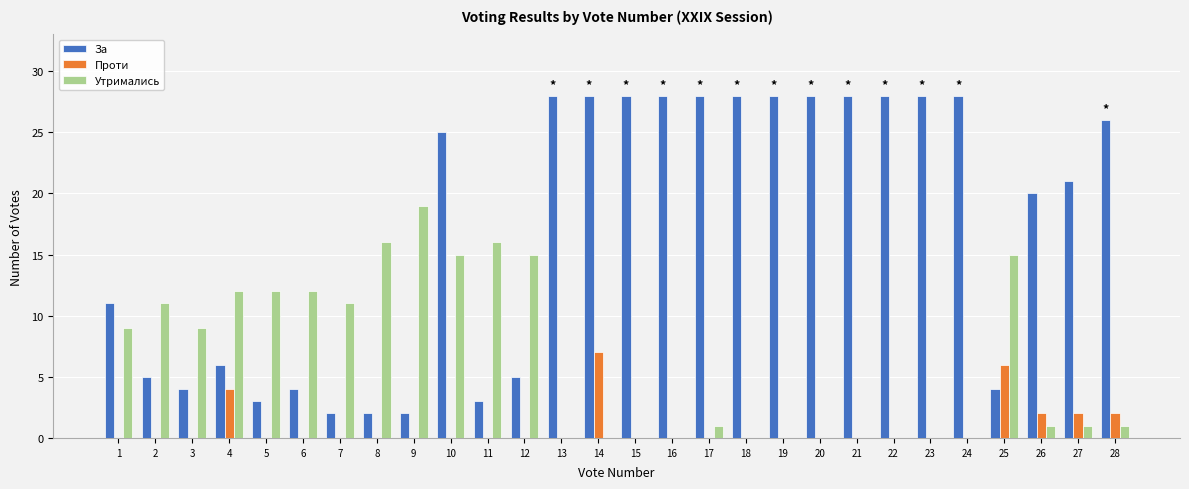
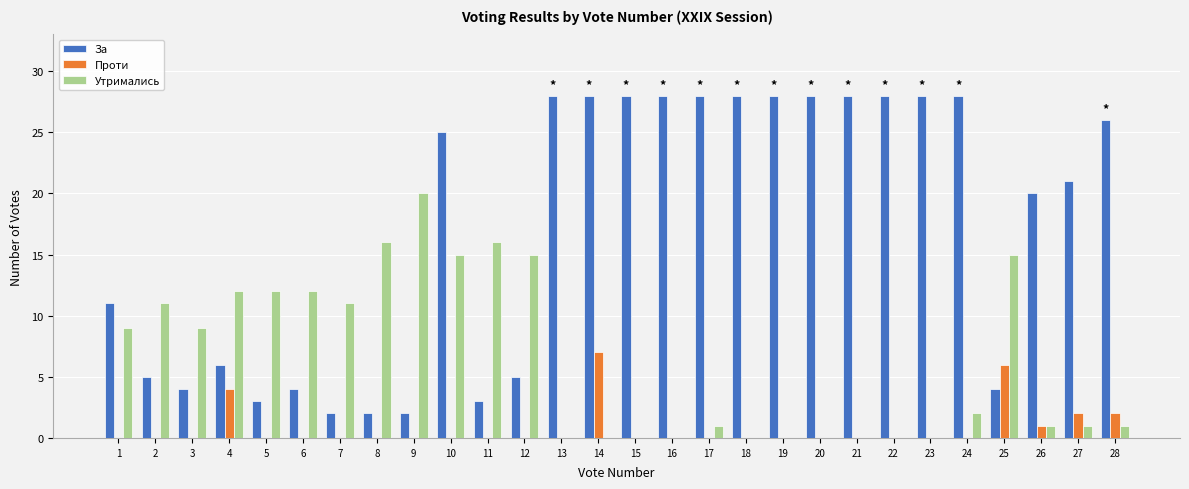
Утримались, 9: 19 -> 20
Утримались, 24: 0 -> 2
Проти, 26: 2 -> 1
